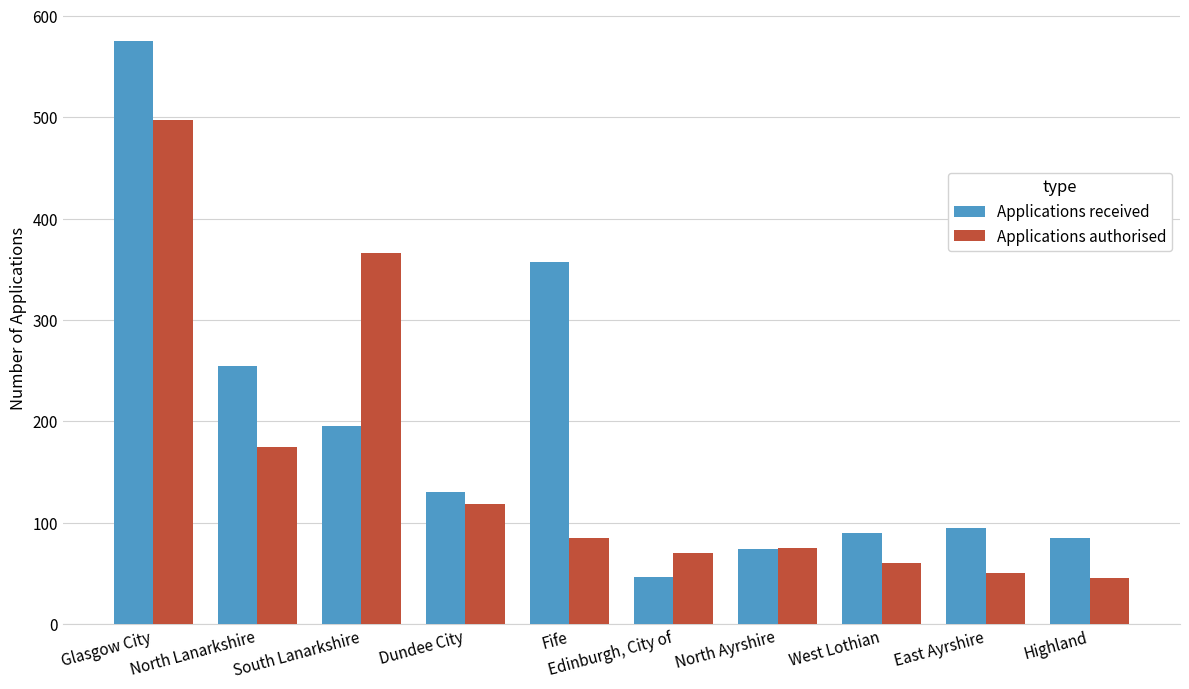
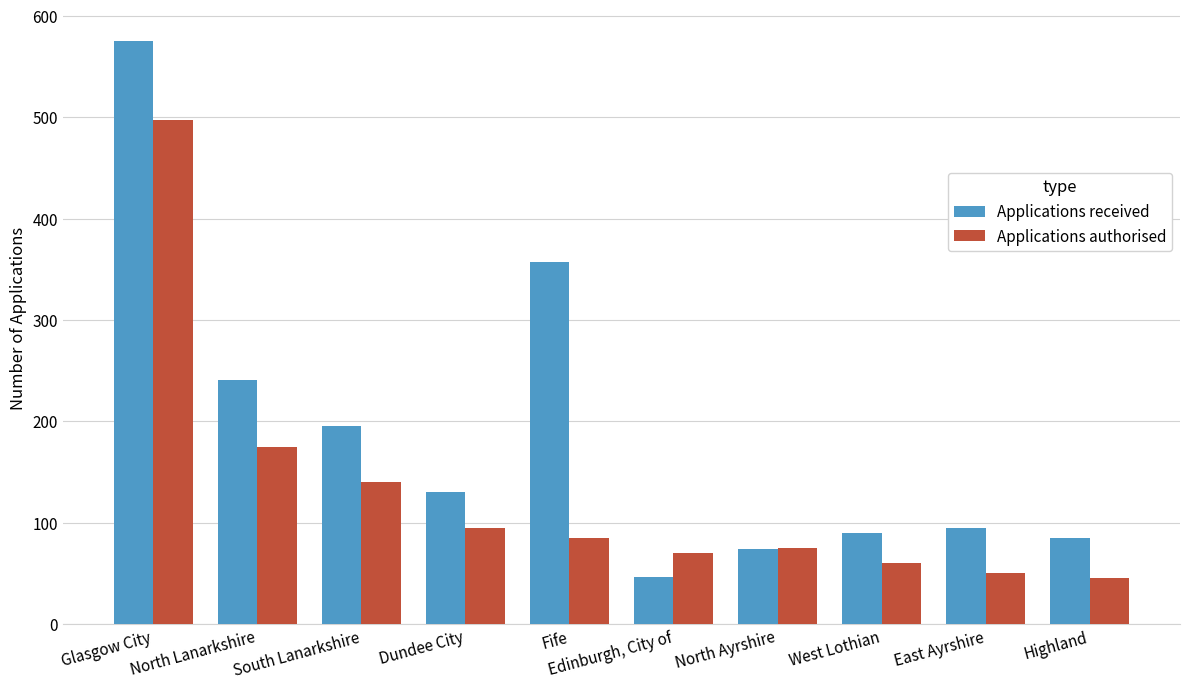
Applications received, North Lanarkshire: 255 -> 241
Applications authorised, South Lanarkshire: 366 -> 140
Applications authorised, Dundee City: 118 -> 95
